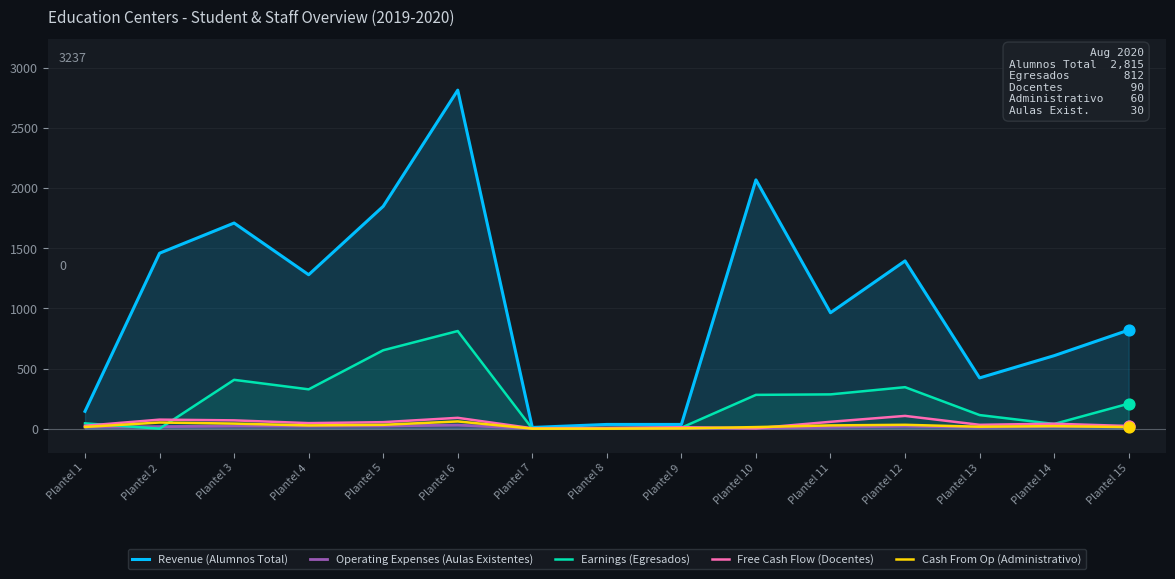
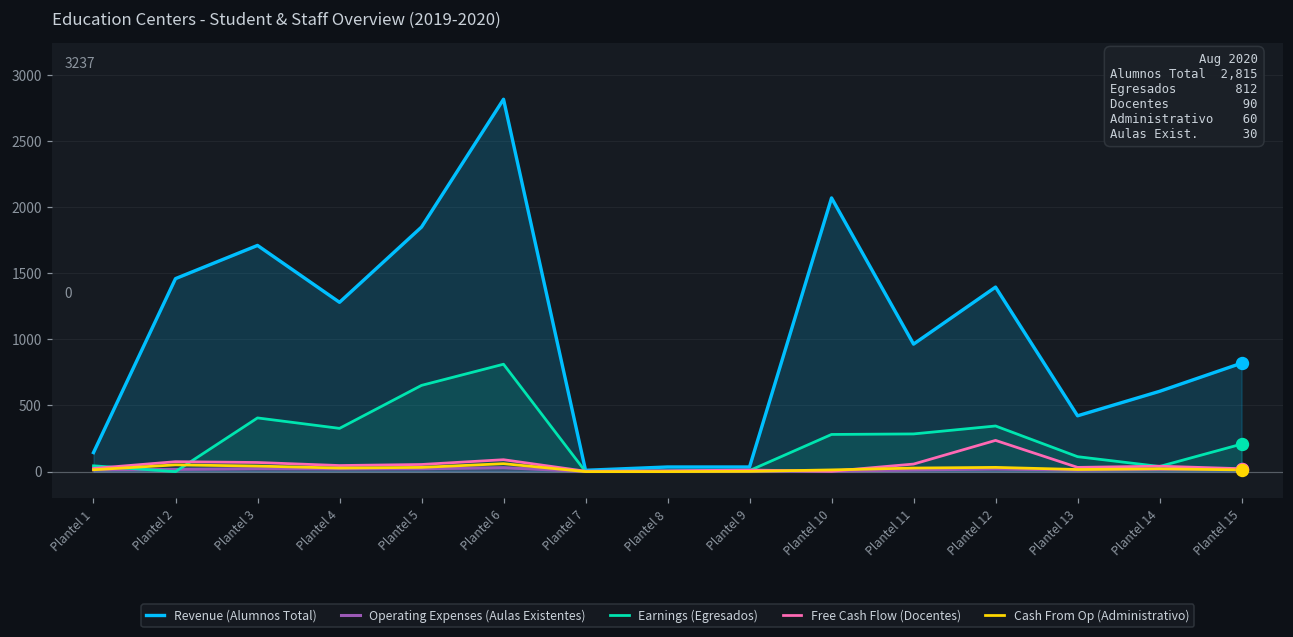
Free Cash Flow (Docentes), Plantel 12: 110 -> 240
